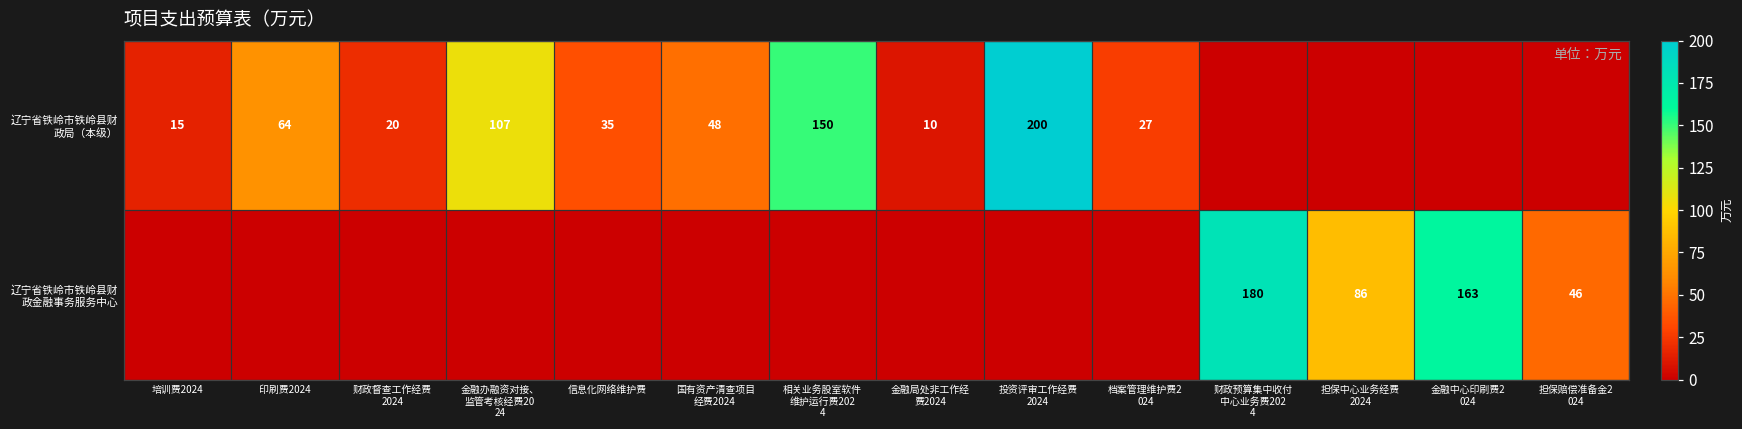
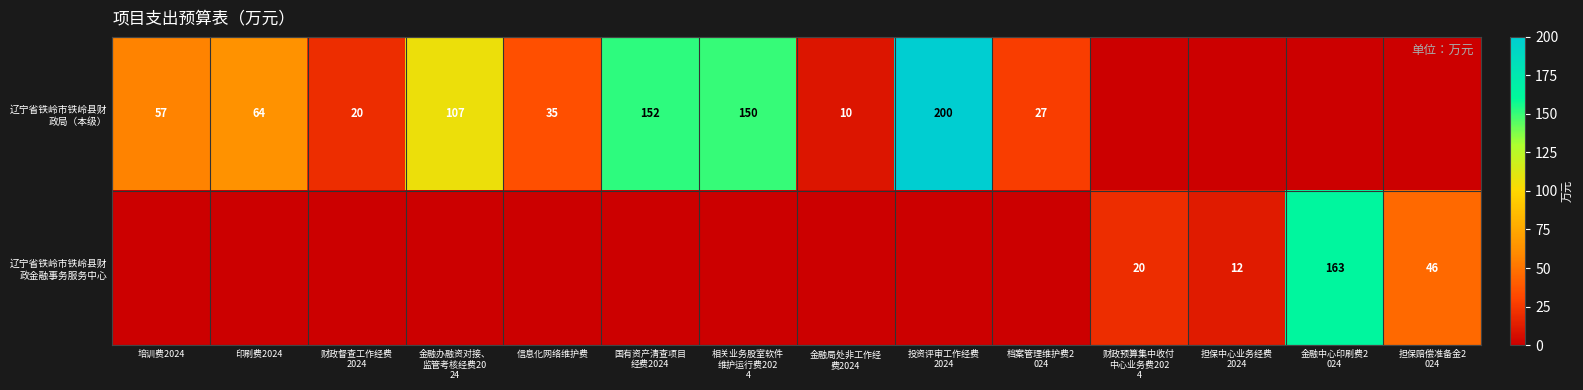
辽宁省铁岭市铁岭县财 政局（本级）, 培训费2024: 15 -> 57
辽宁省铁岭市铁岭县财 政局（本级）, 国有资产清查项目 经费2024: 48 -> 152
辽宁省铁岭市铁岭县财 政金融事务服务中心, 财政预算集中收付 中心业务费202 4: 180 -> 20
辽宁省铁岭市铁岭县财 政金融事务服务中心, 担保中心业务经费 2024: 86 -> 12
